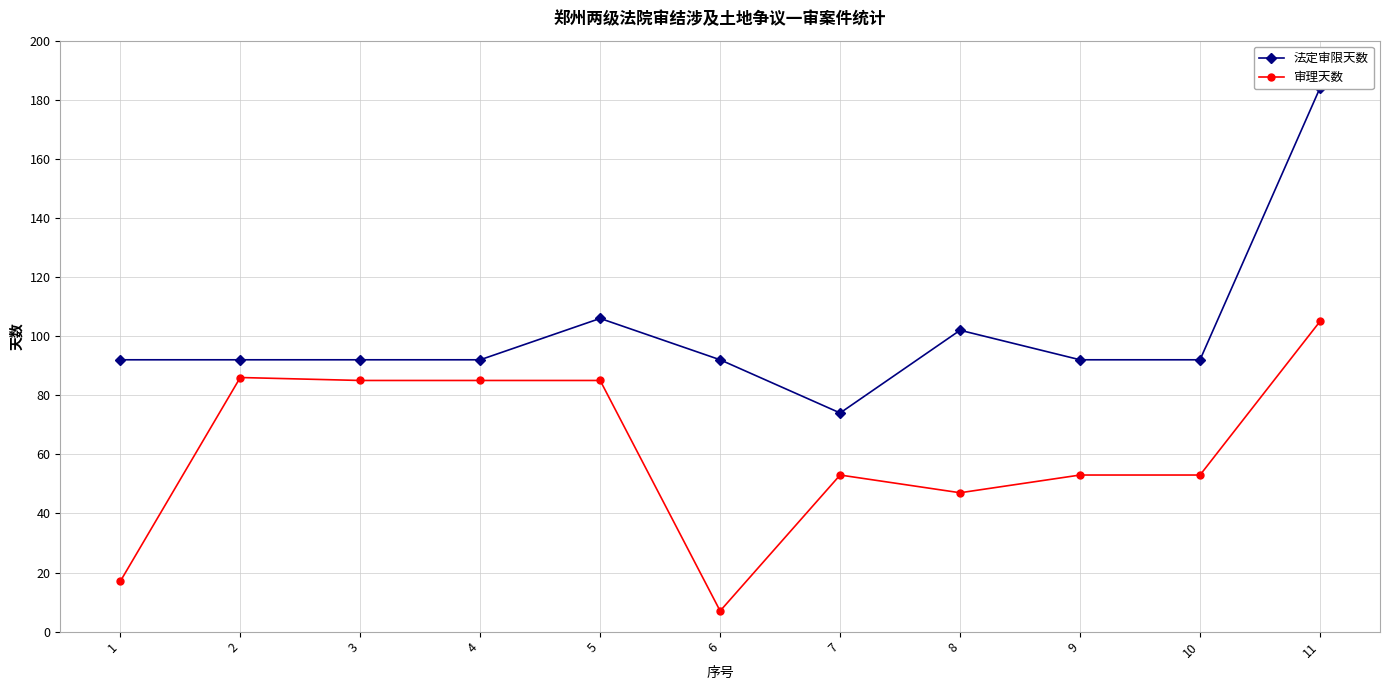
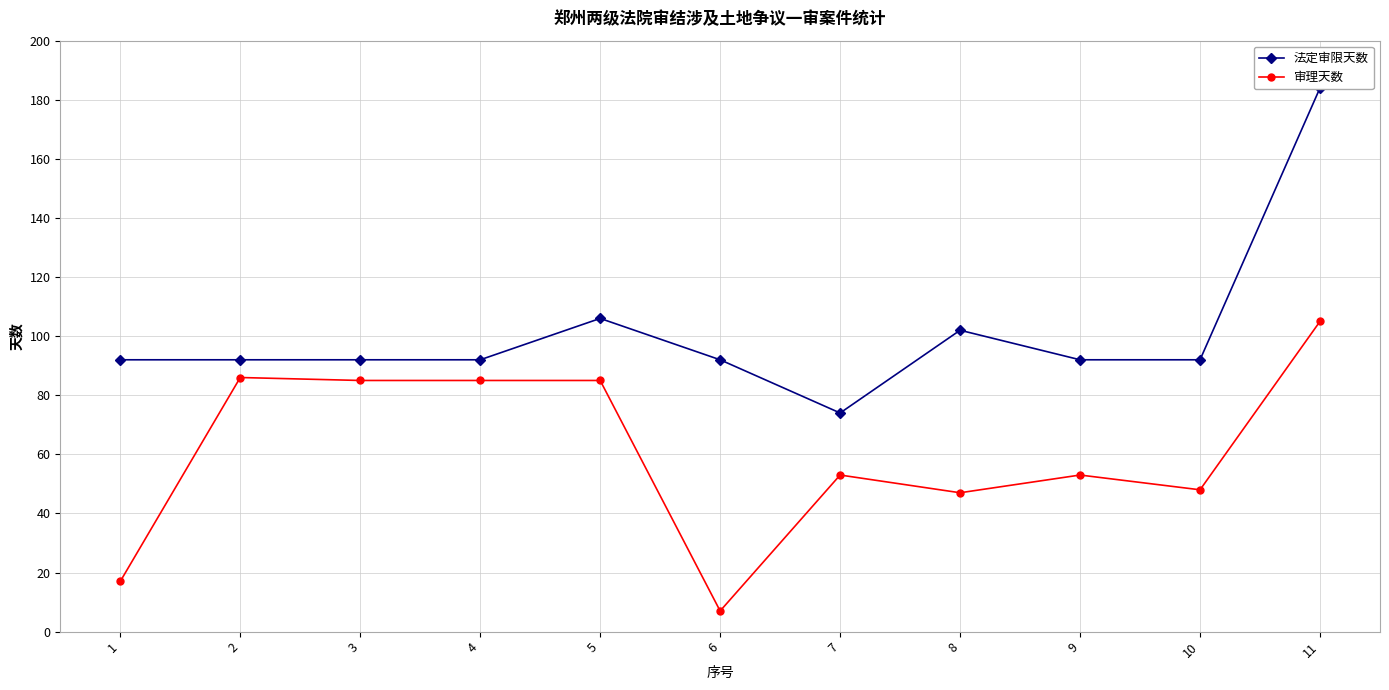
审理天数, 10: 53 -> 48
